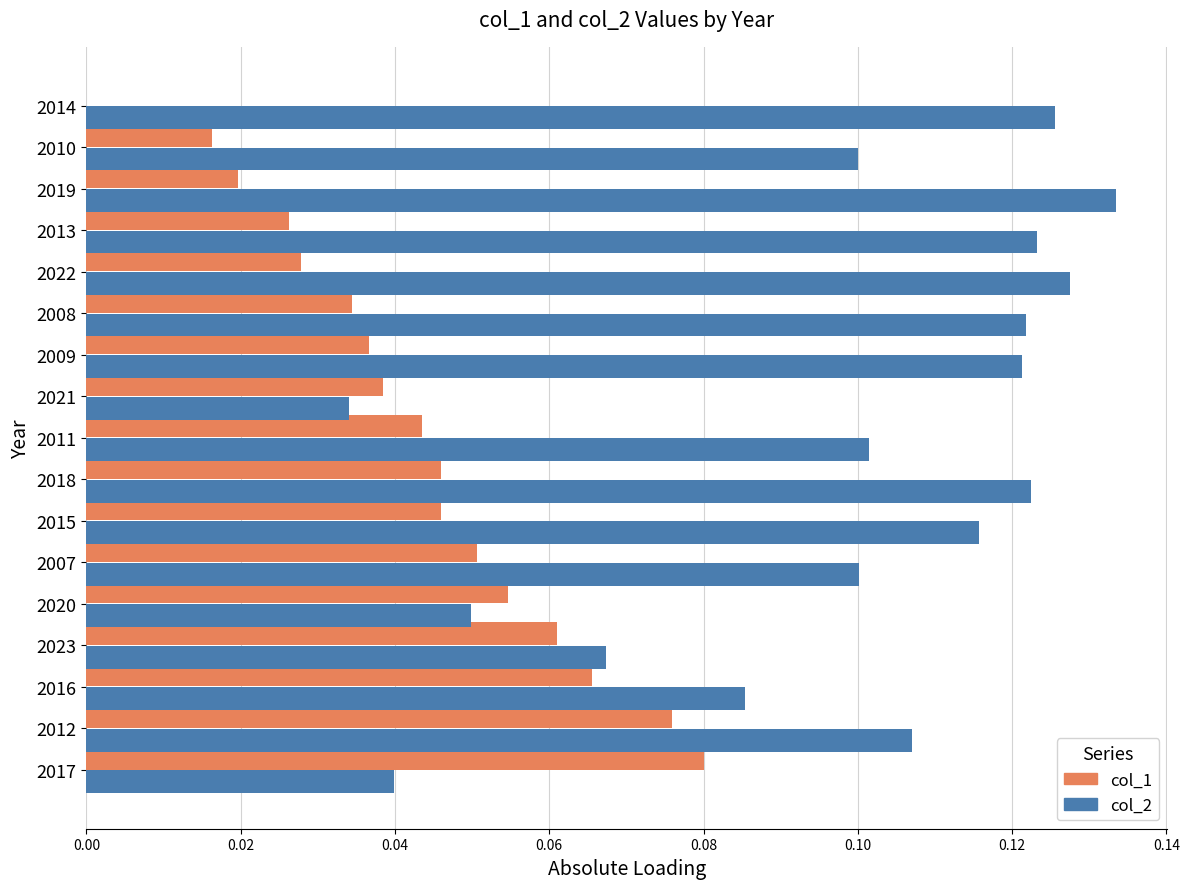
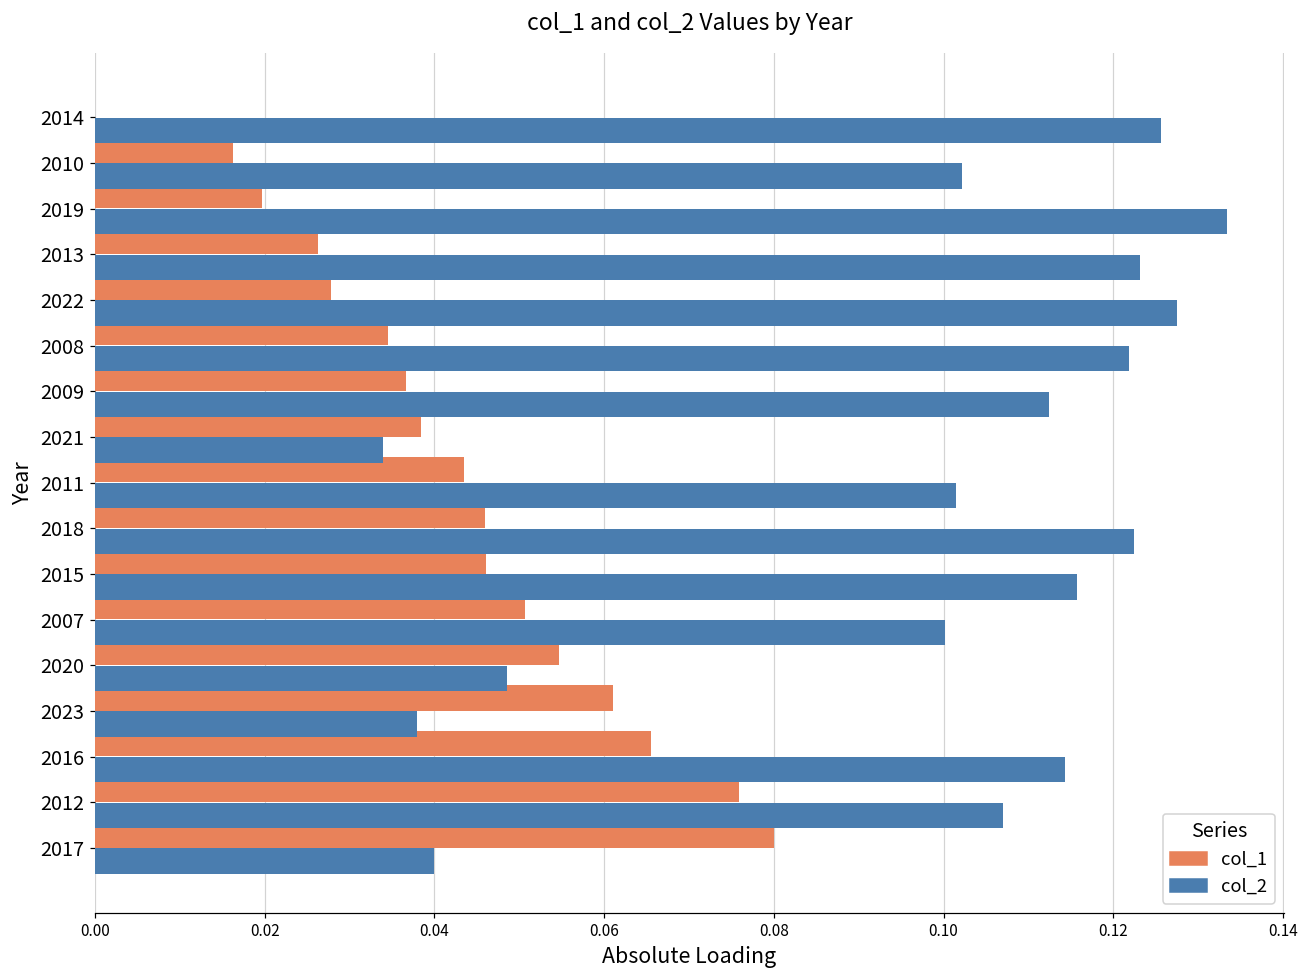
col_2, 2010: 0.100 -> 0.102
col_2, 2009: 0.121 -> 0.112
col_2, 2020: 0.050 -> 0.049
col_2, 2023: 0.067 -> 0.038
col_2, 2016: 0.085 -> 0.114
